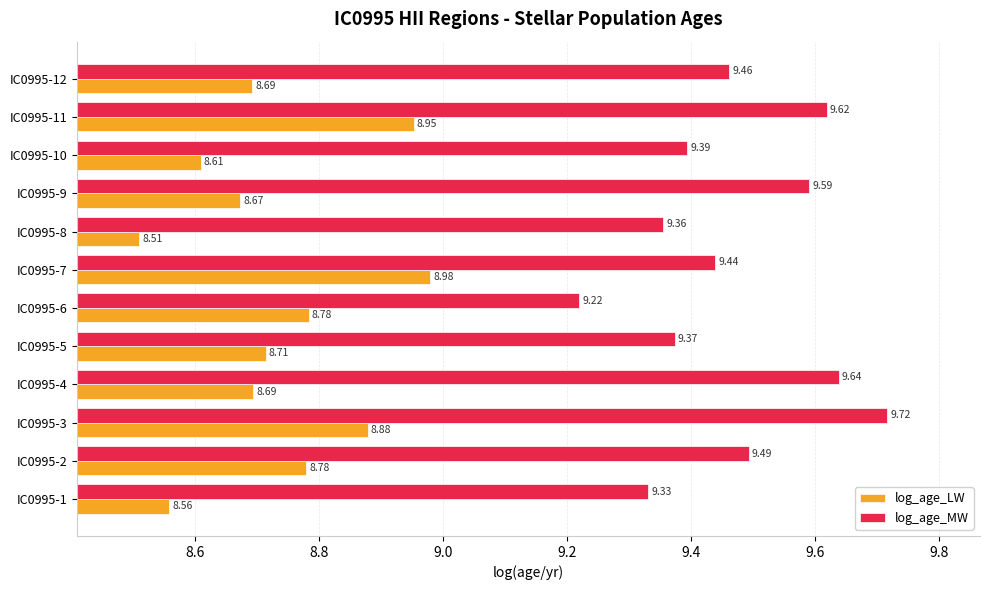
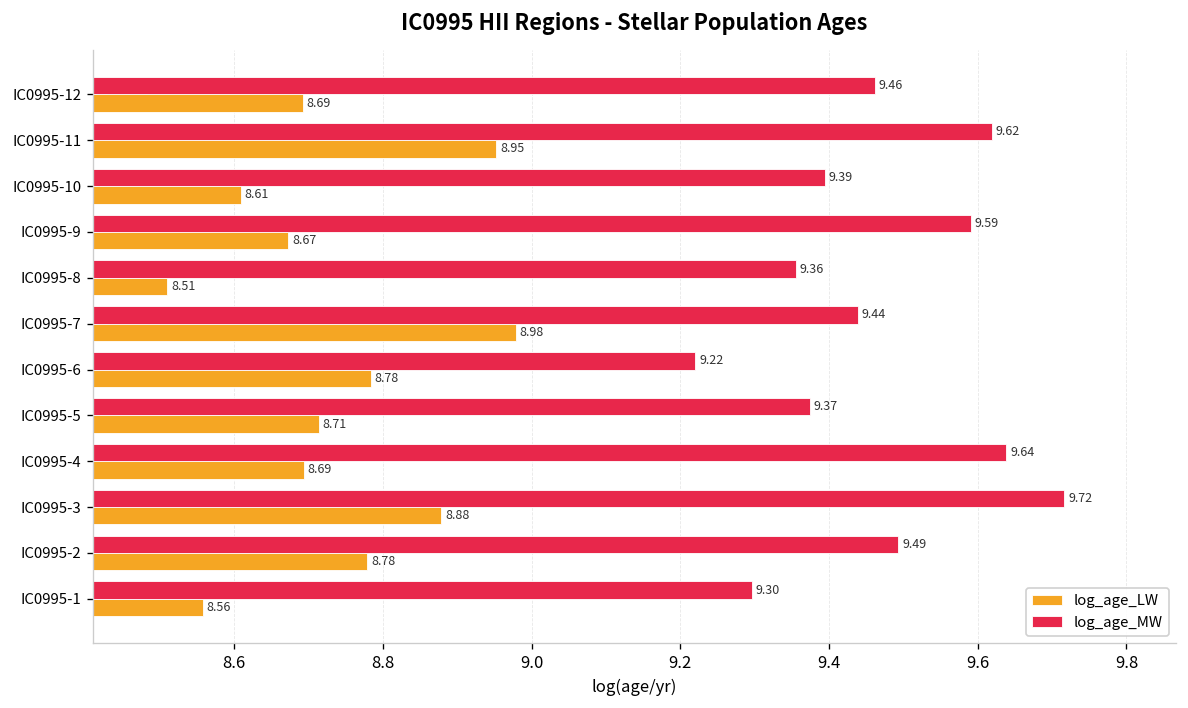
log_age_MW, IC0995-1: 9.33 -> 9.30
